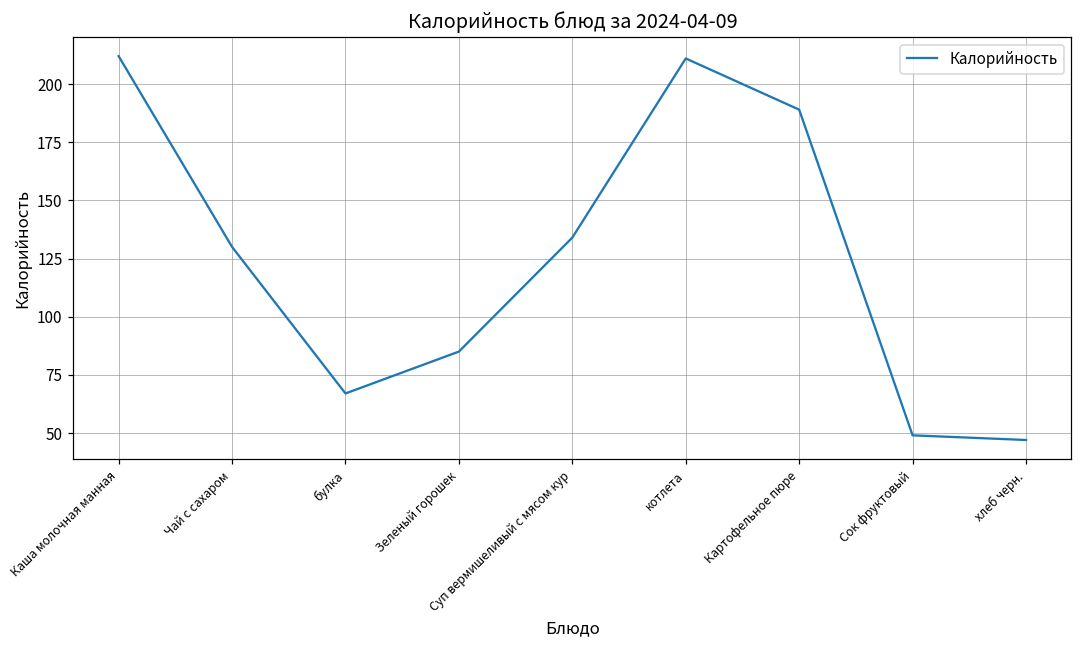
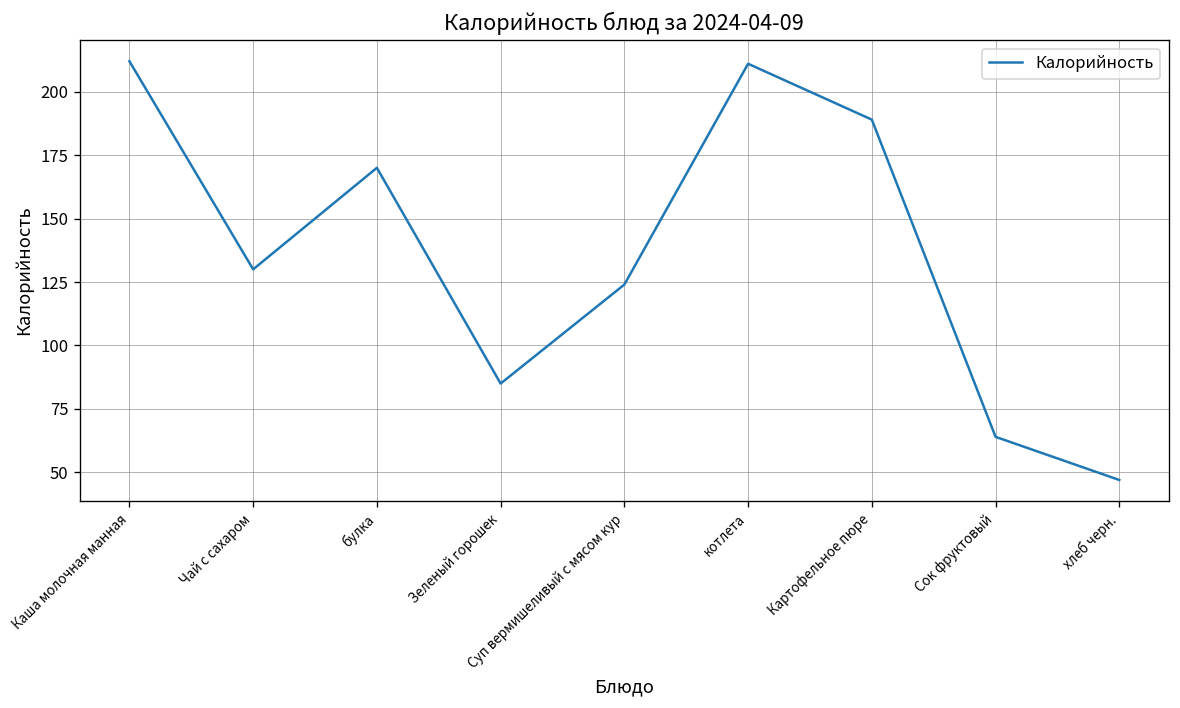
булка: 67 -> 170
Суп вермишеливый с мясом кур: 134 -> 124
Сок фруктовый: 49 -> 64
